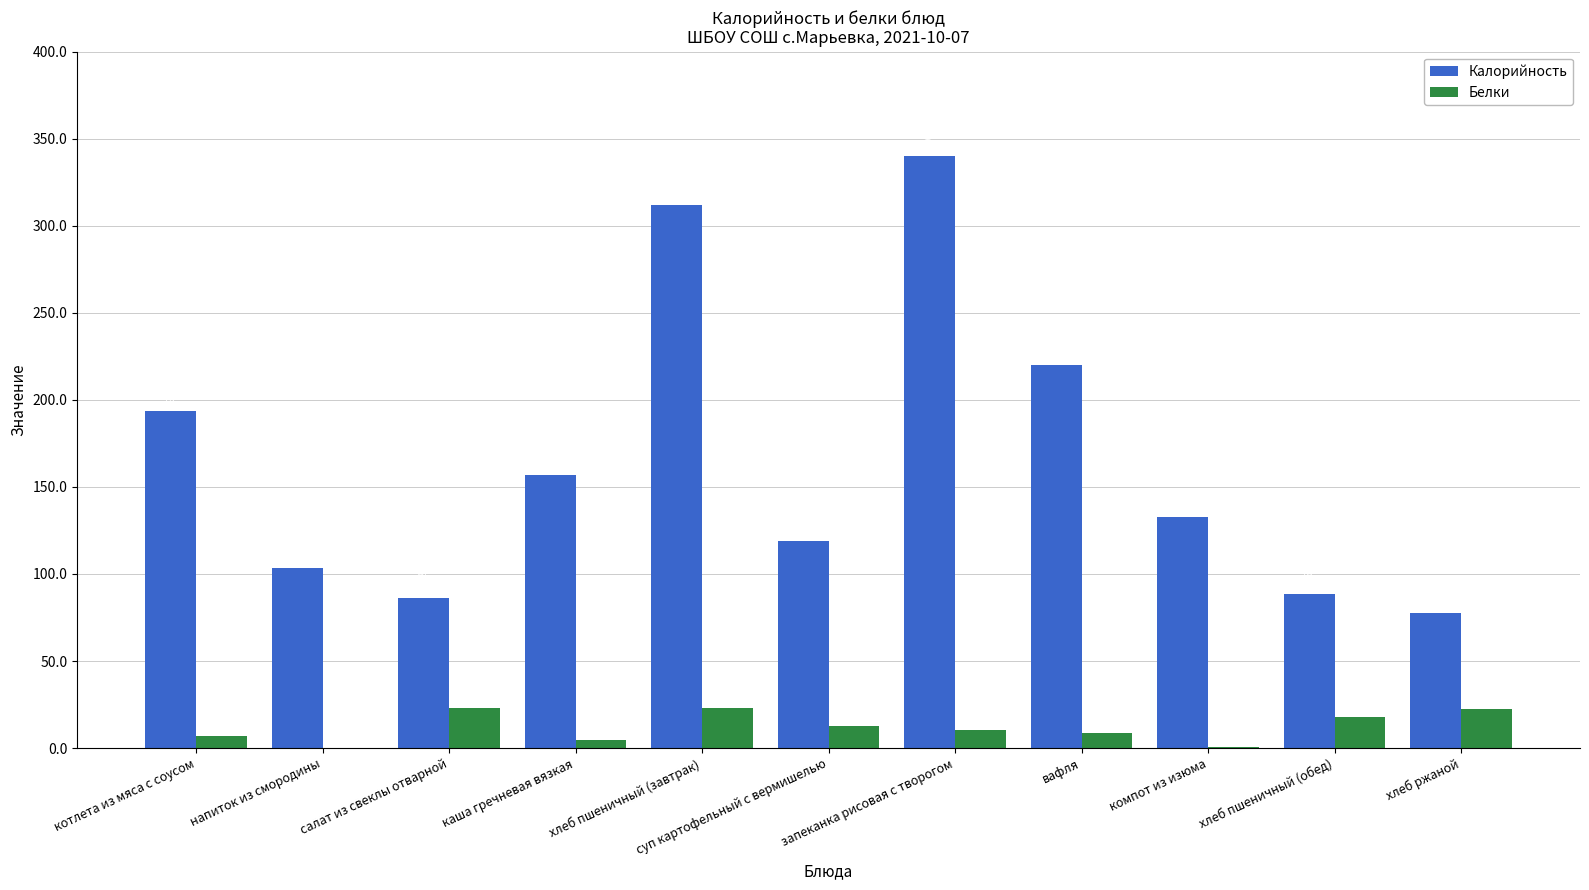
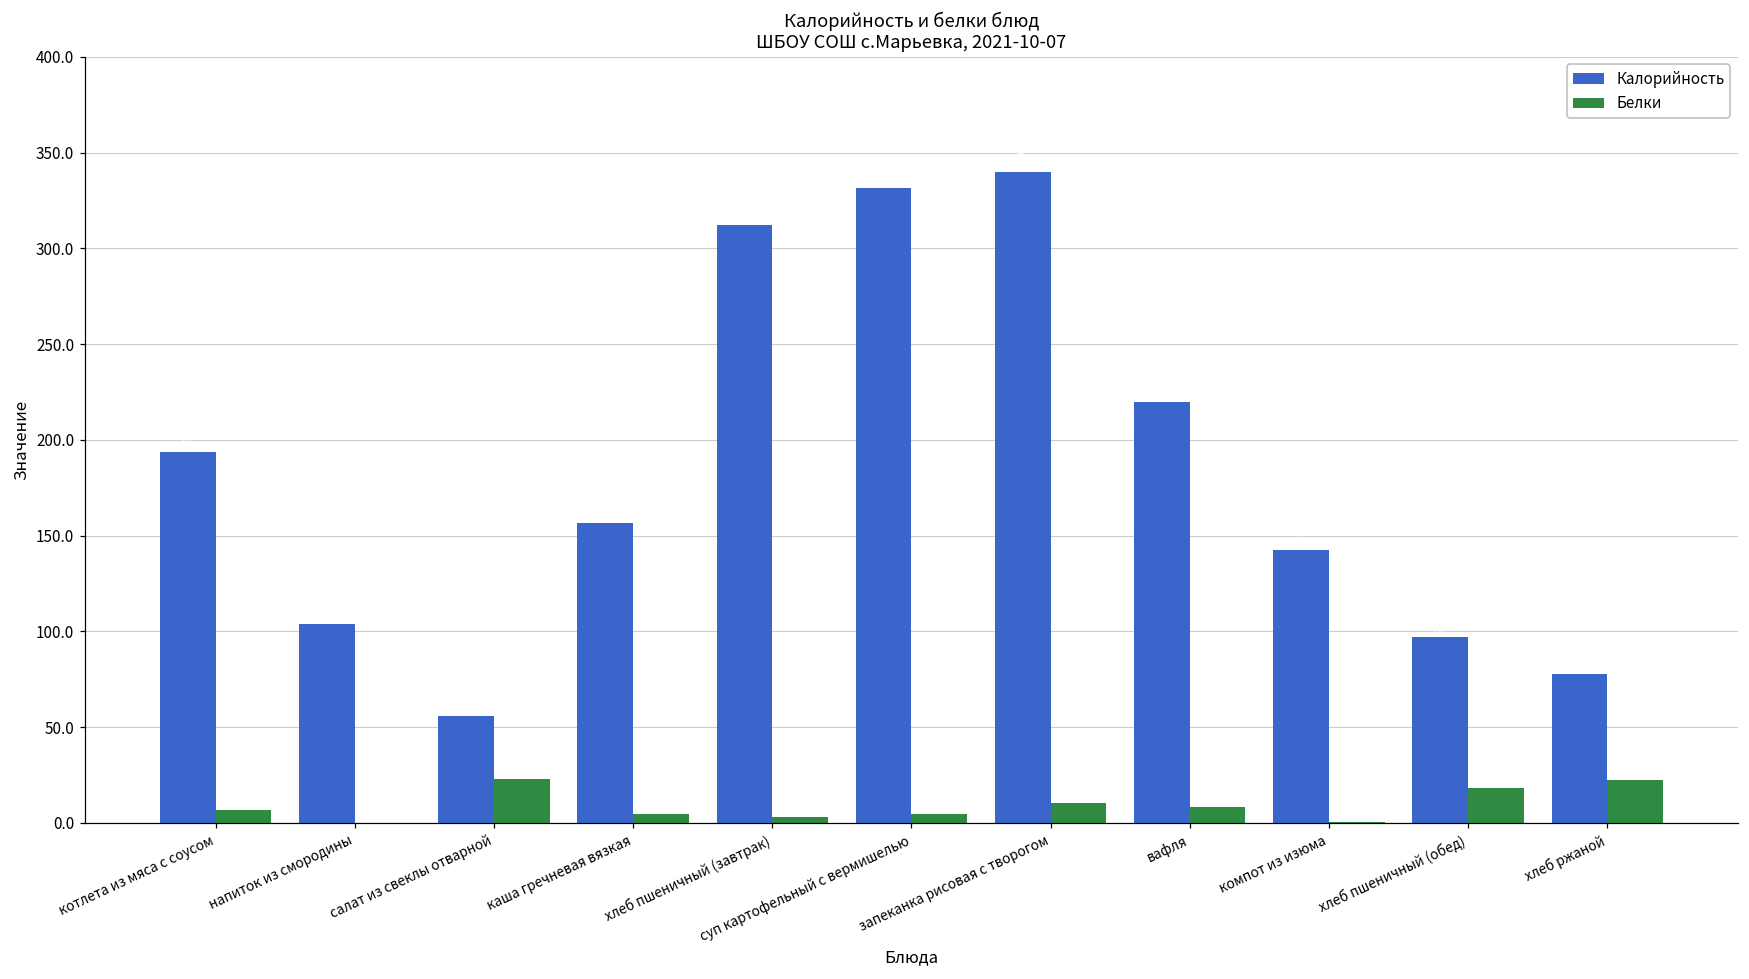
Калорийность, салат из свеклы отварной: 86 -> 56
Белки, хлеб пшеничный (завтрак): 23 -> 3
Калорийность, суп картофельный с вермишелью: 119 -> 332
Белки, суп картофельный с вермишелью: 13 -> 5
Калорийность, компот из изюма: 133 -> 143
Калорийность, хлеб пшеничный (обед): 89 -> 97
